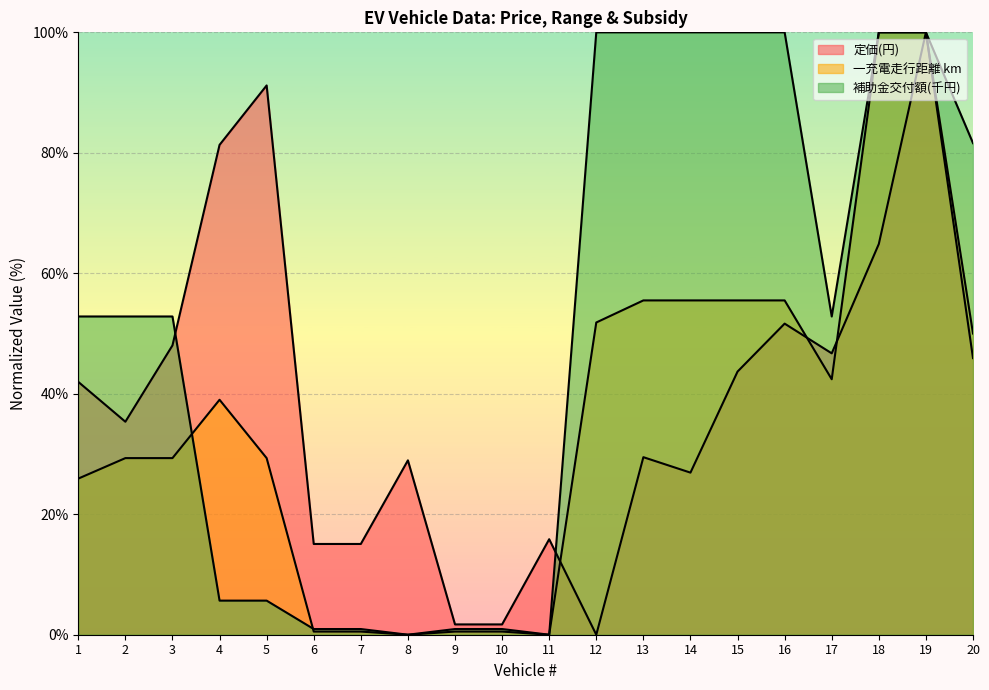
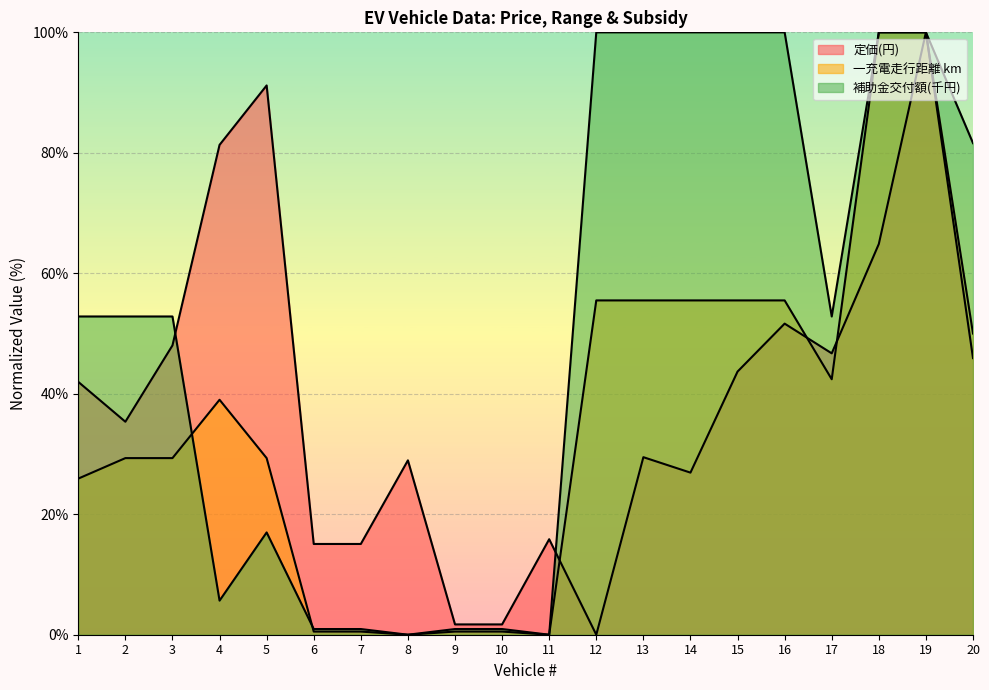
補助金交付額(千円), 5: 6% -> 17%
一充電走行距離 km, 12: 52% -> 55%
